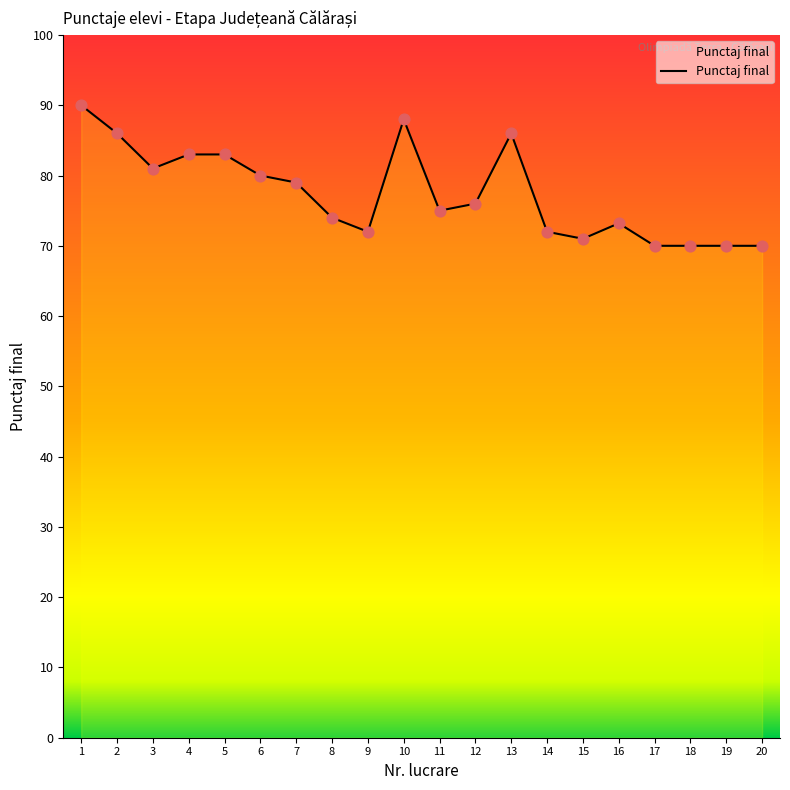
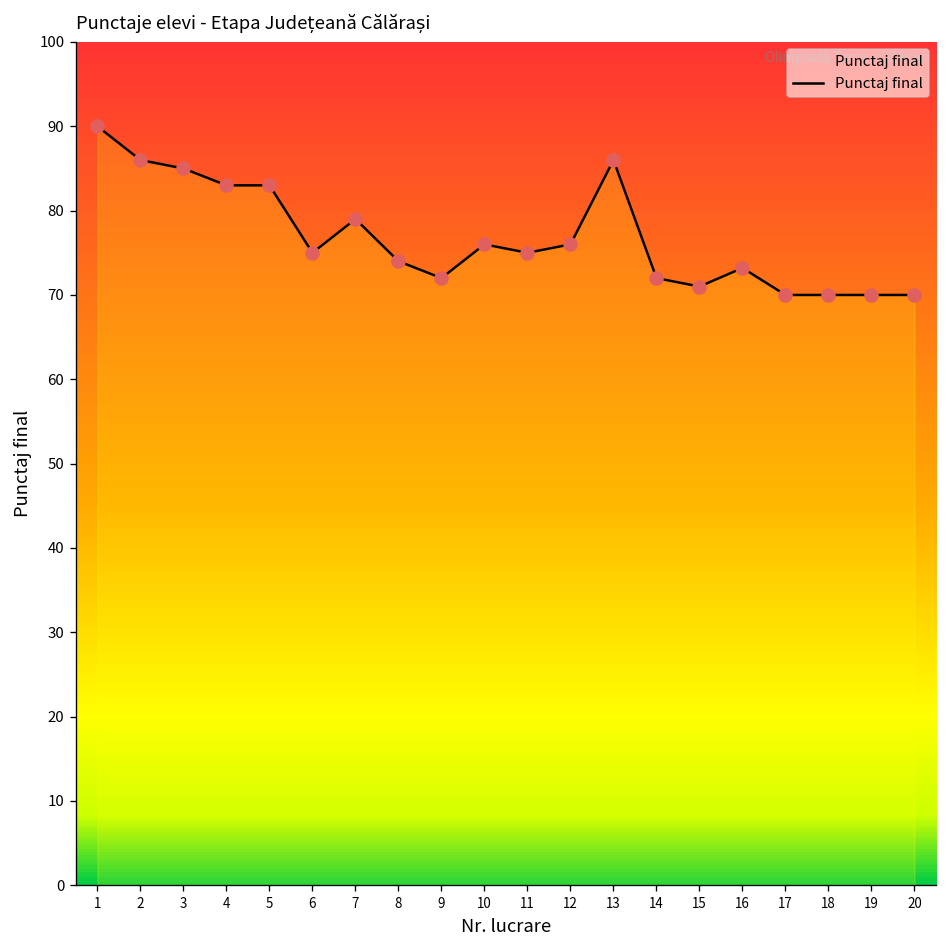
3: 81 -> 85
6: 80 -> 75
10: 88 -> 76
